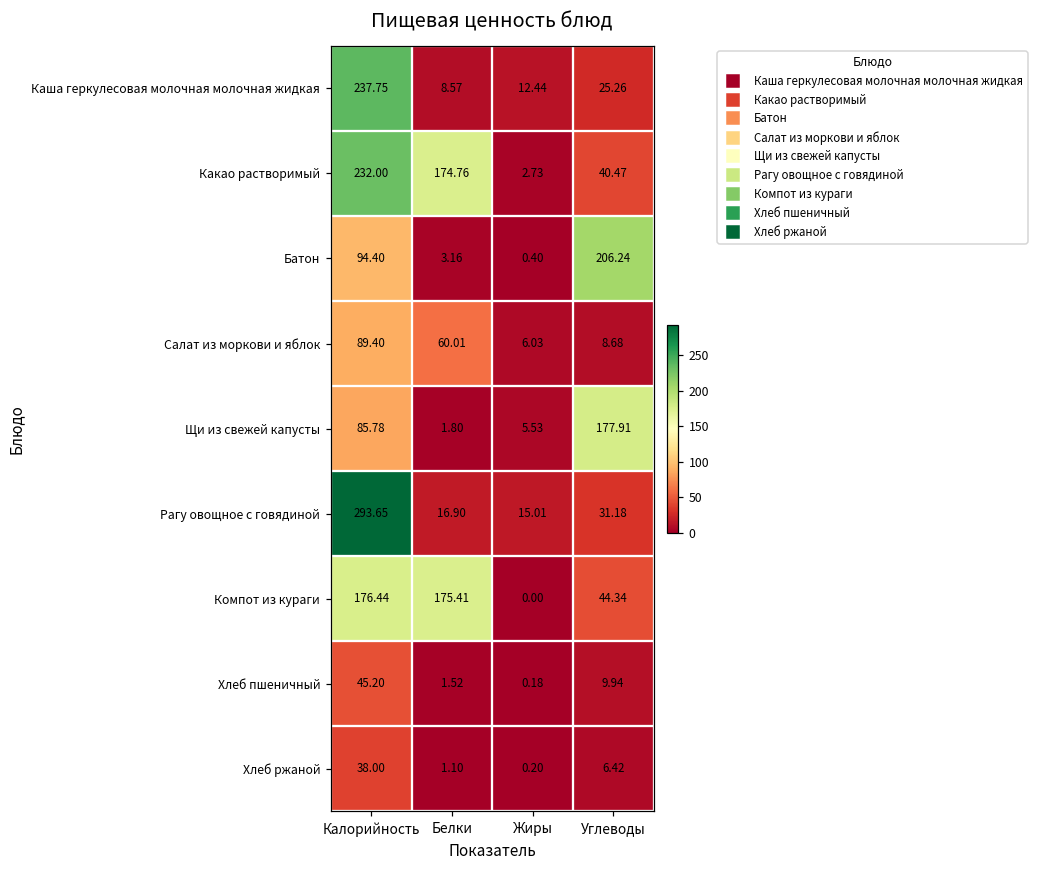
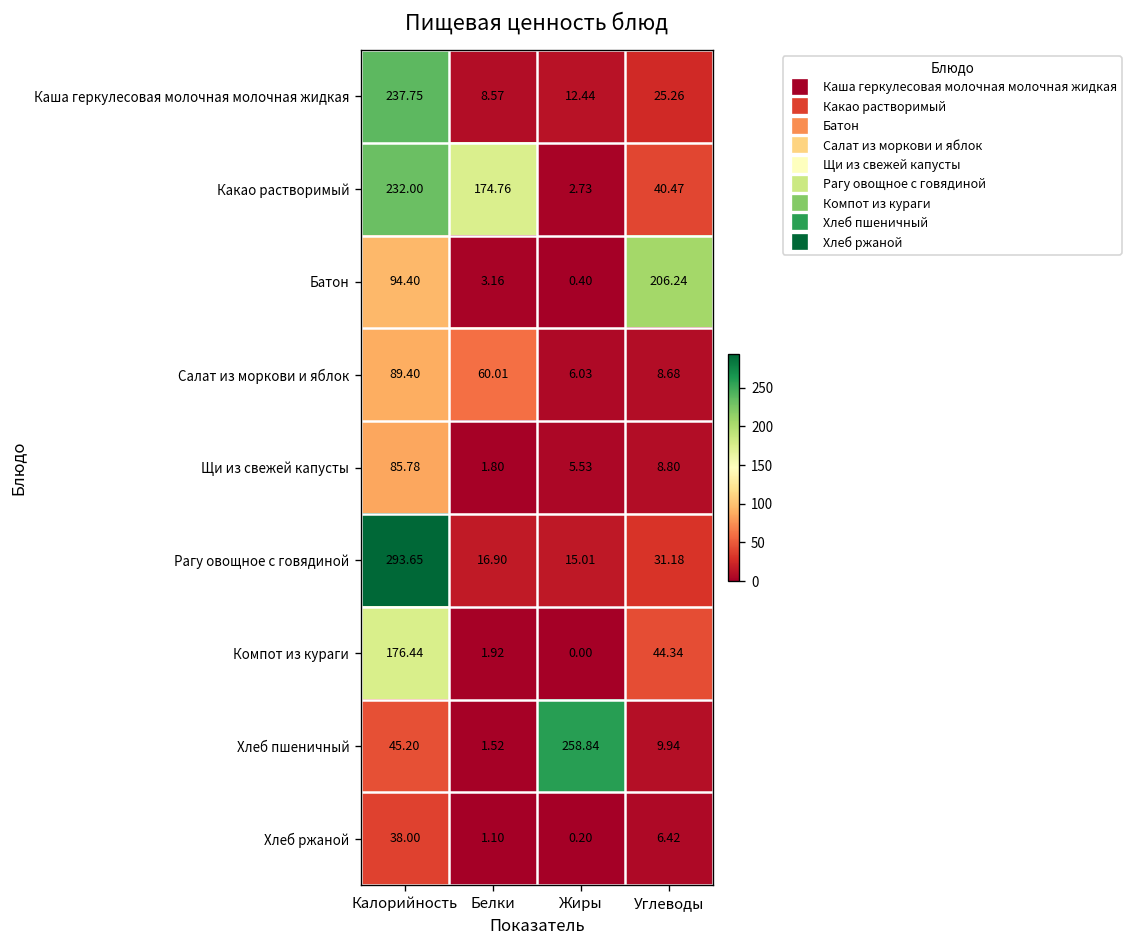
Щи из свежей капусты, Углеводы: 177.91 -> 8.80
Компот из кураги, Белки: 175.41 -> 1.92
Хлеб пшеничный, Жиры: 0.18 -> 258.84
